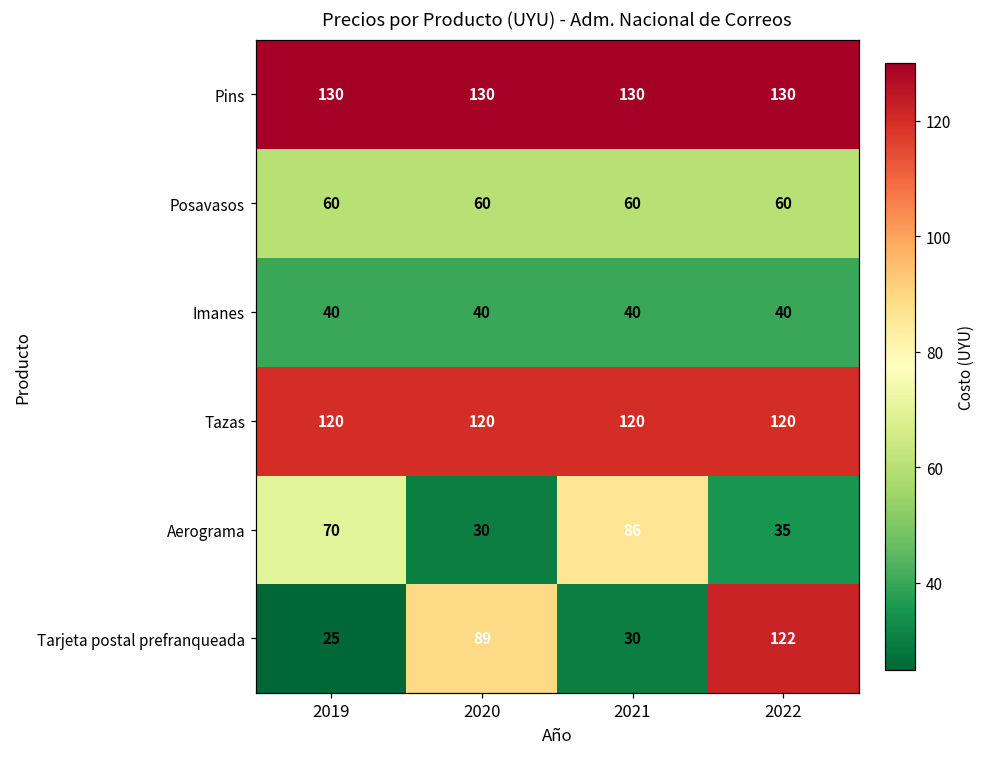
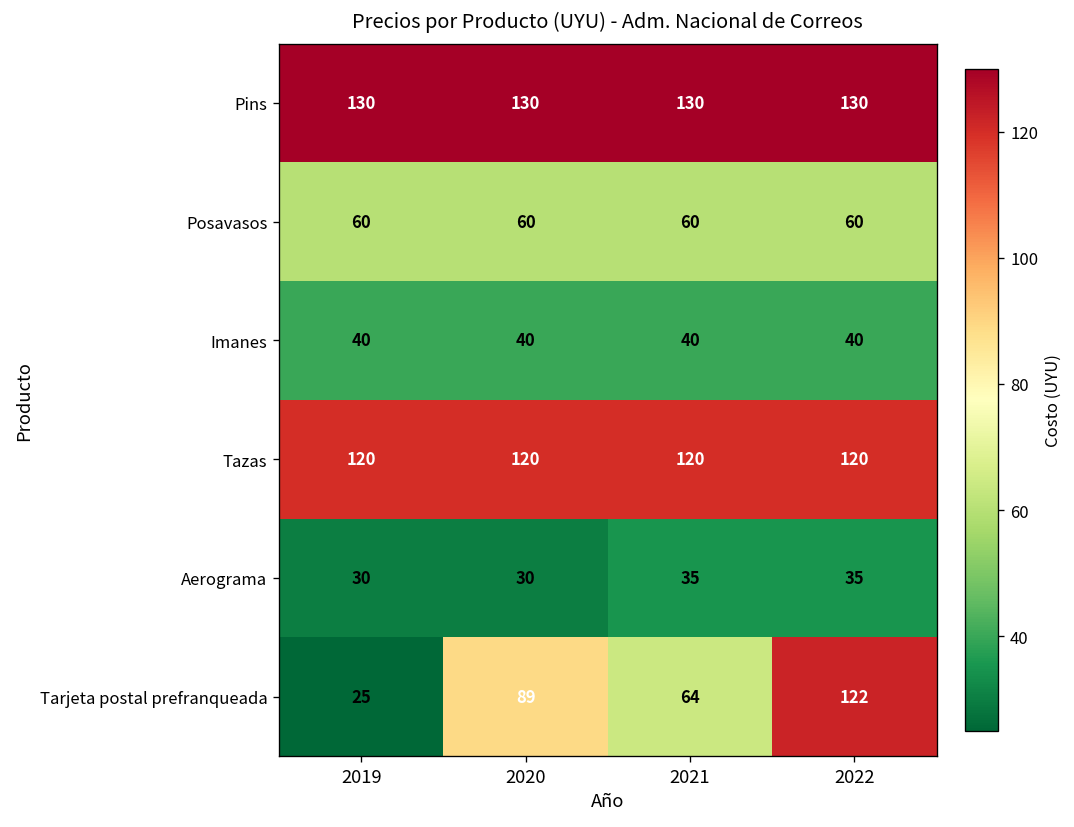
Aerograma, 2019: 70 -> 30
Aerograma, 2021: 86 -> 35
Tarjeta postal prefranqueada, 2021: 30 -> 64
